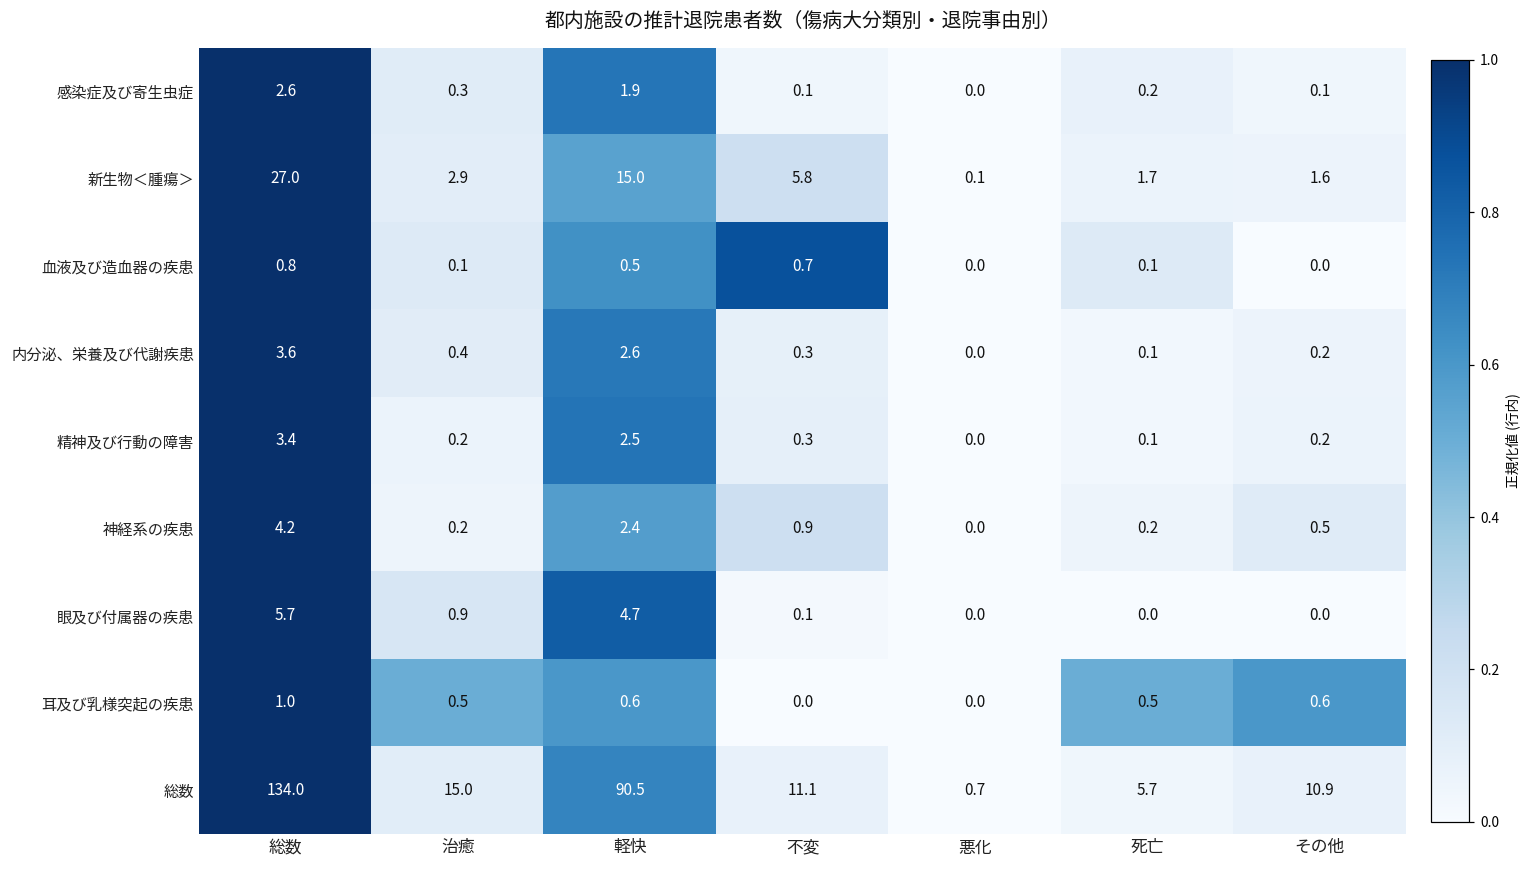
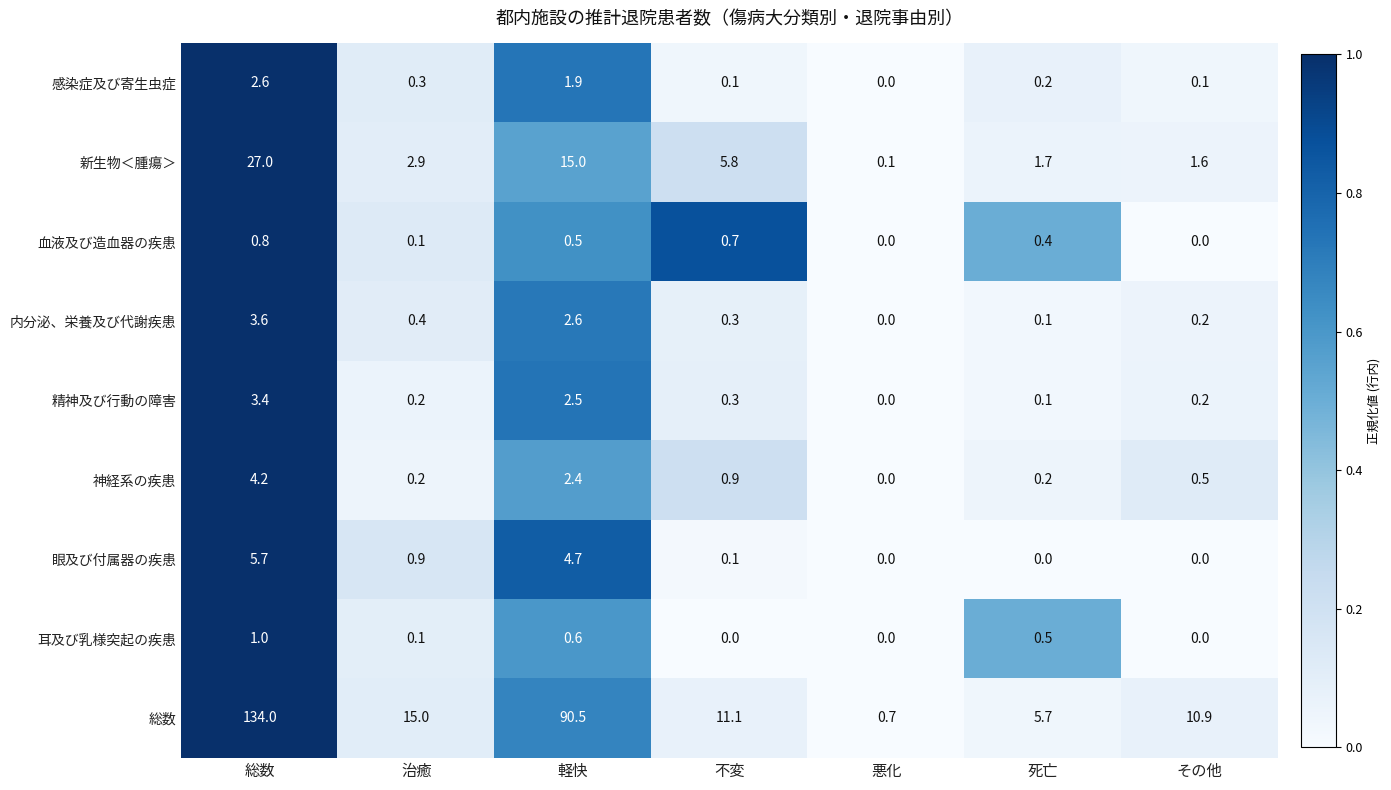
血液及び造血器の疾患, 死亡: 0.1 -> 0.4
耳及び乳様突起の疾患, 治癒: 0.5 -> 0.1
耳及び乳様突起の疾患, その他: 0.6 -> 0.0
